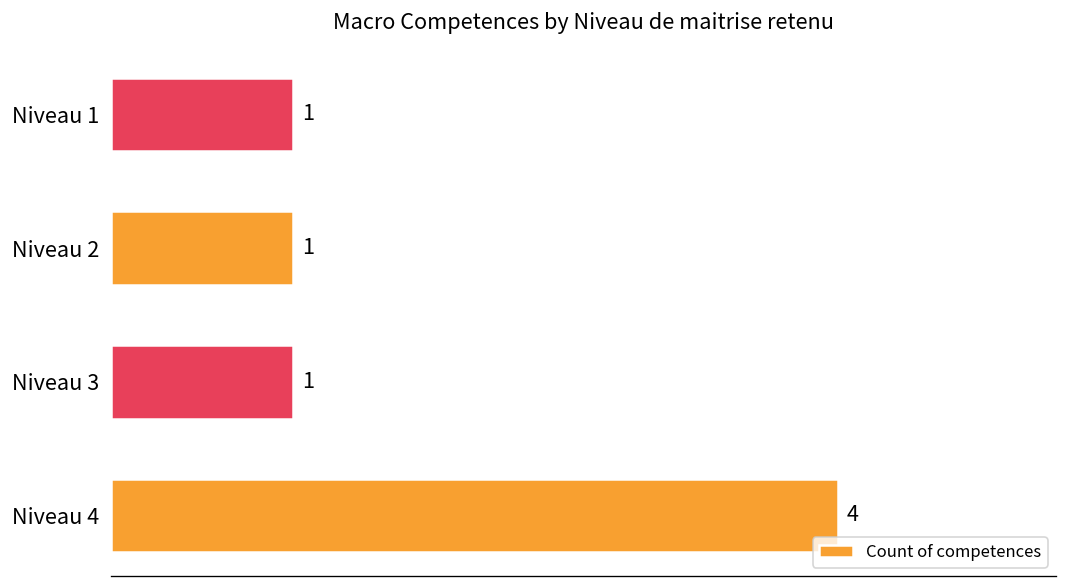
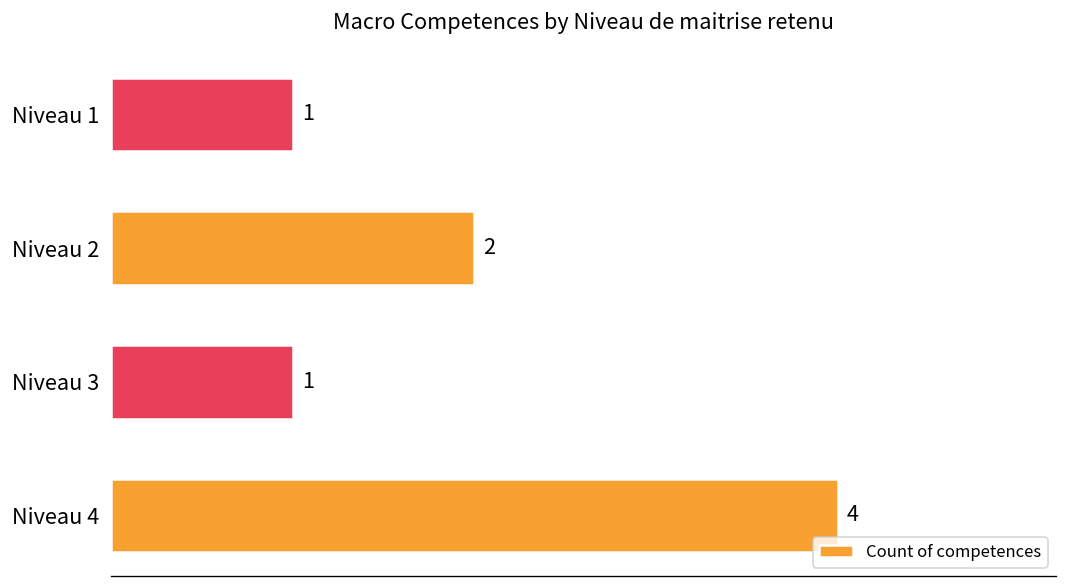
Niveau 2: 1 -> 2
